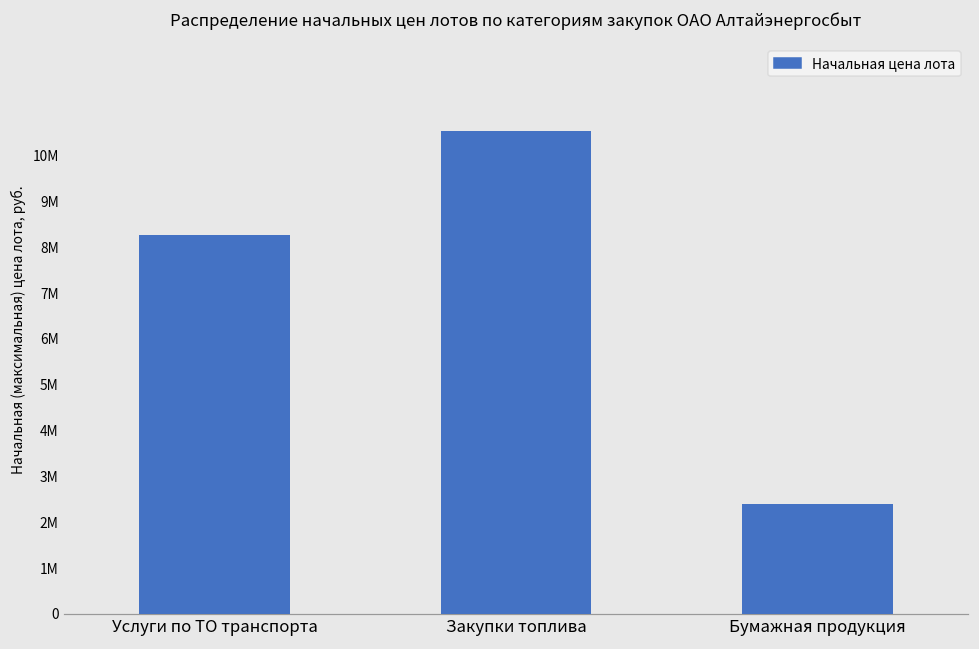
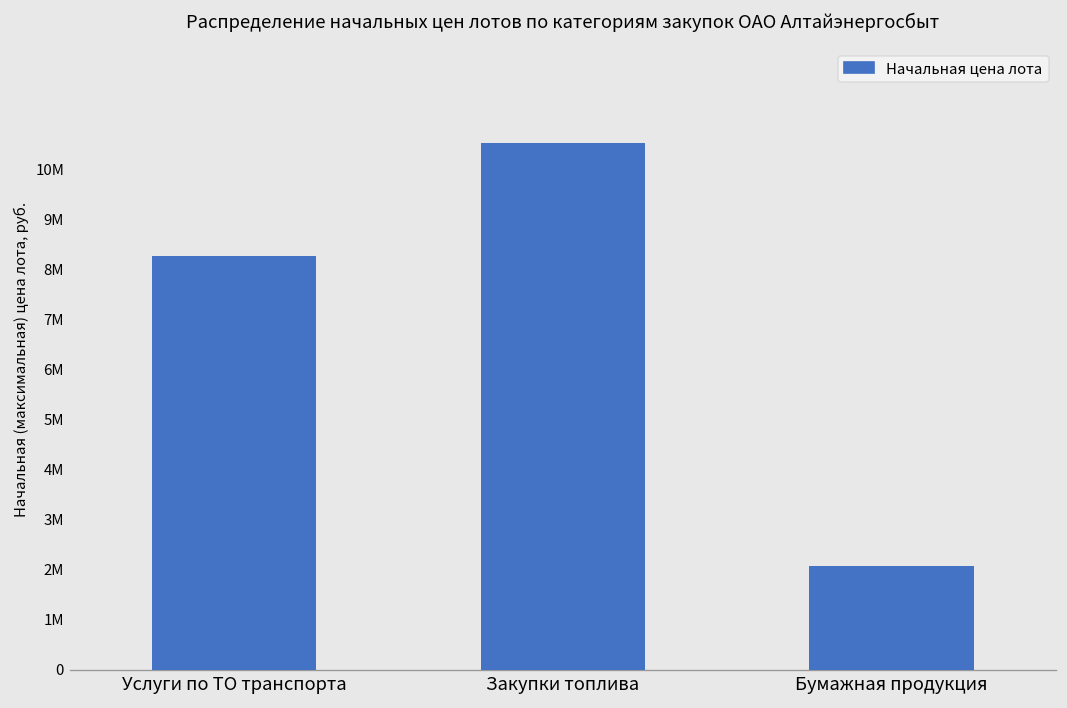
Бумажная продукция: 2400000 -> 2100000
